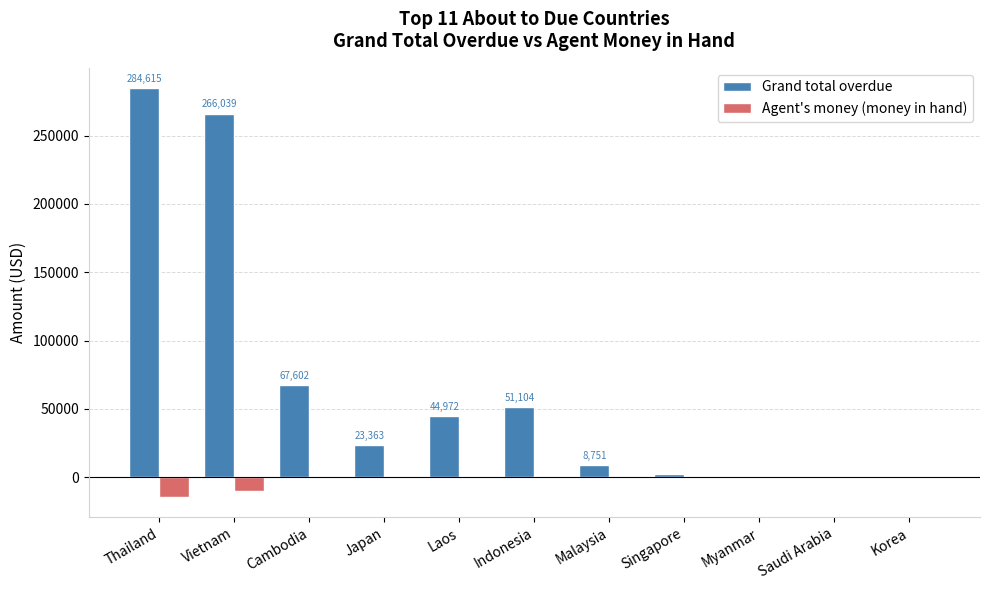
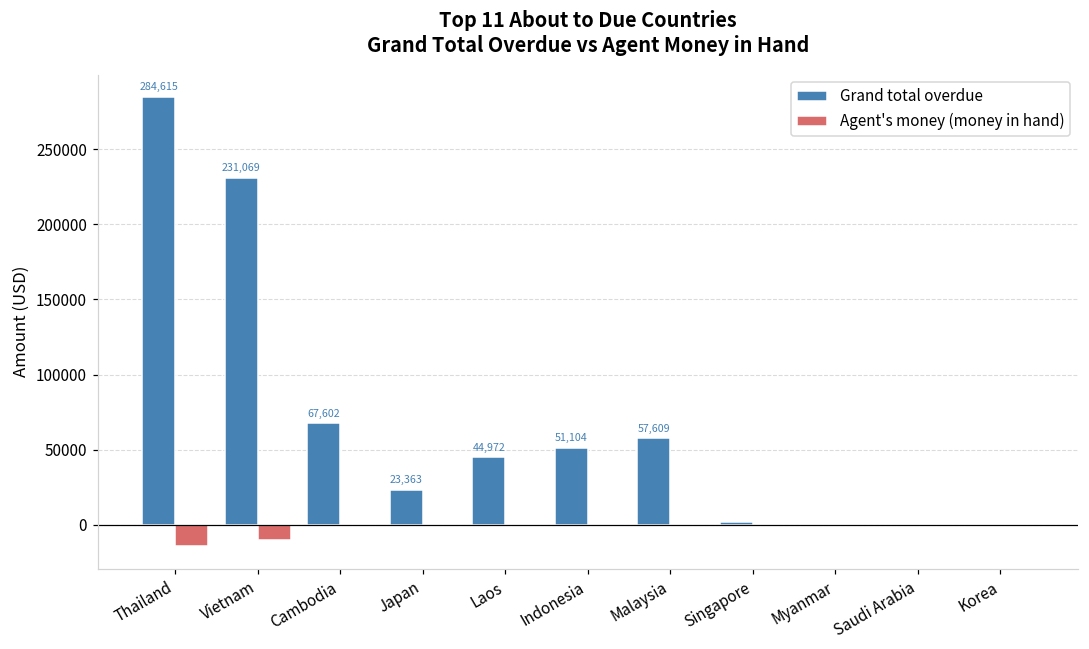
Grand total overdue, Vietnam: 266,039 -> 231,069
Grand total overdue, Malaysia: 8,751 -> 57,609
